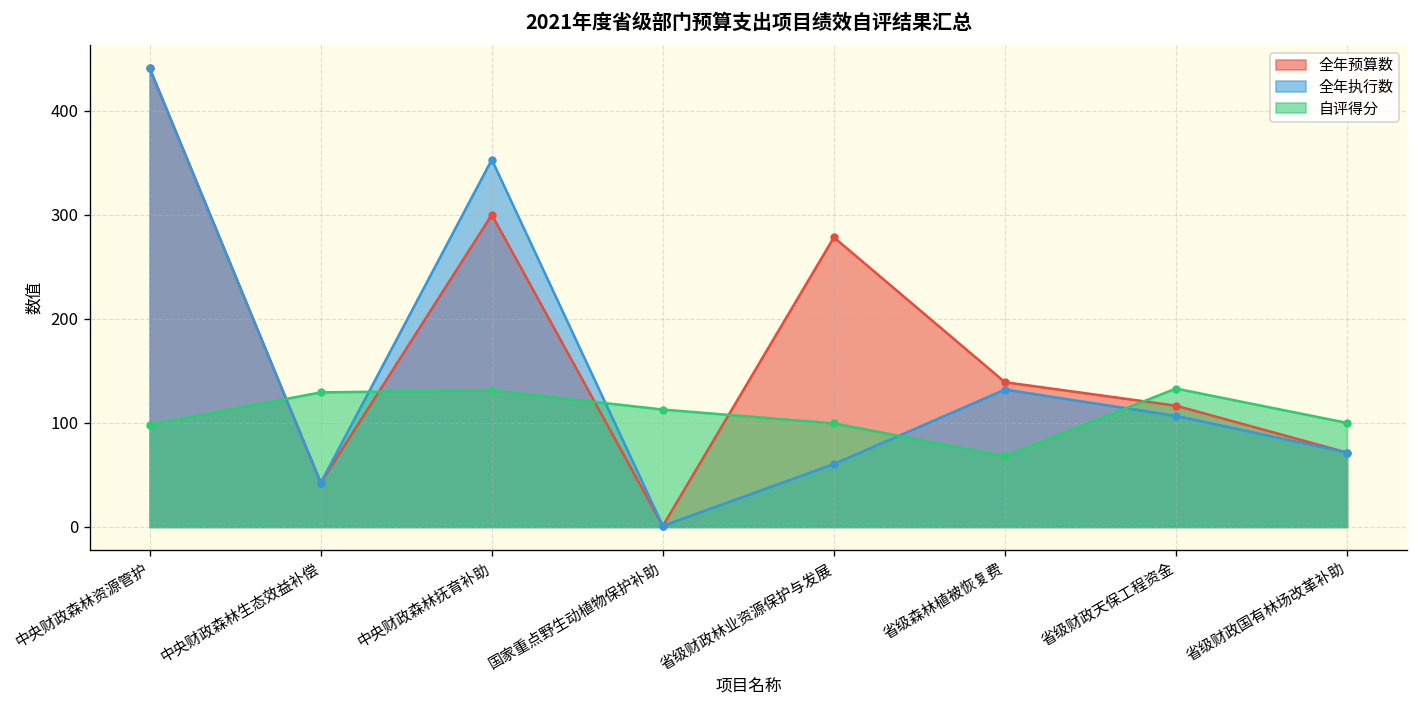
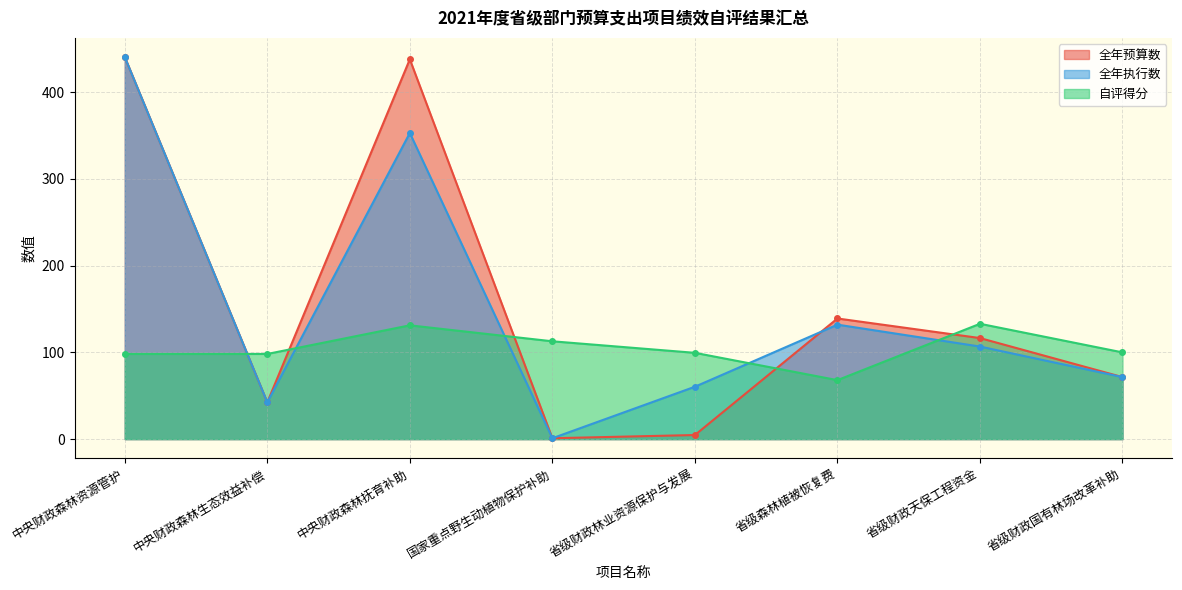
自评得分, 中央财政森林生态效益补偿: 130 -> 100
全年预算数, 中央财政森林抚育补助: 300 -> 440
全年预算数, 省级财政林业资源保护与发展: 280 -> 0
